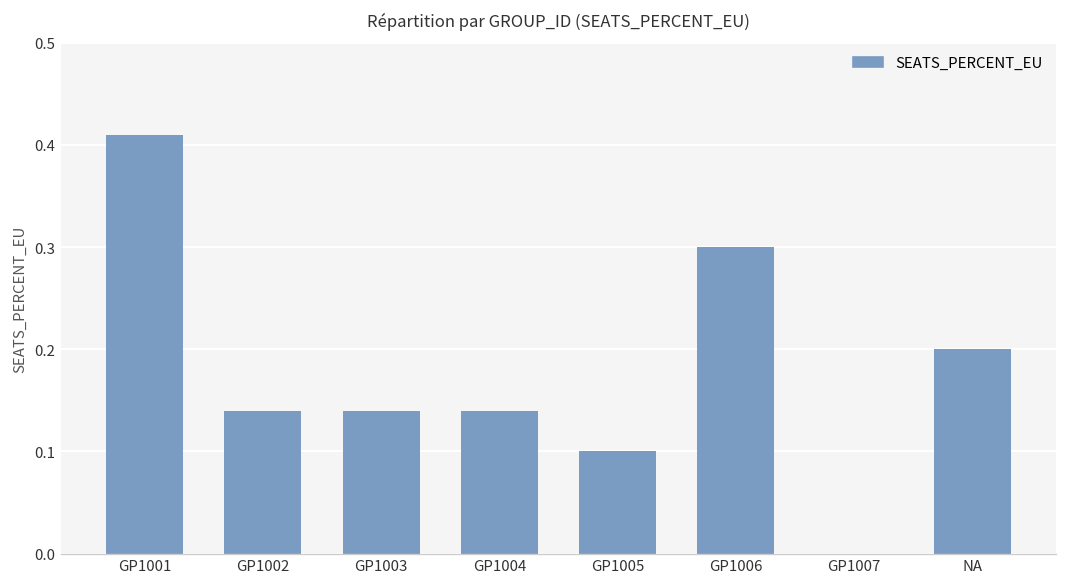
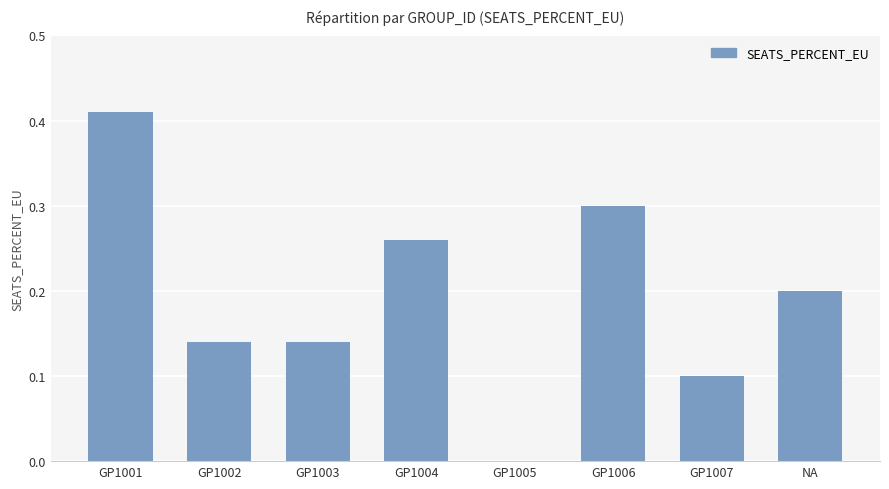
GP1004: 0.14 -> 0.26
GP1005: 0.1 -> 0.0
GP1007: 0.0 -> 0.1
